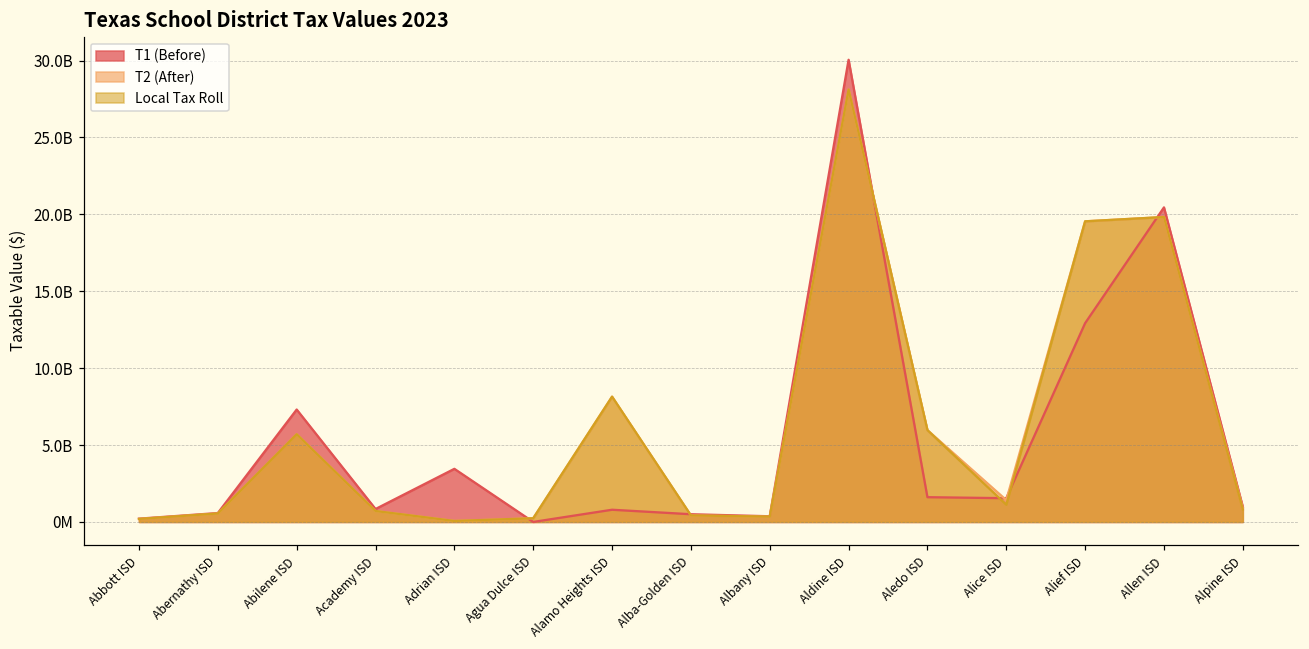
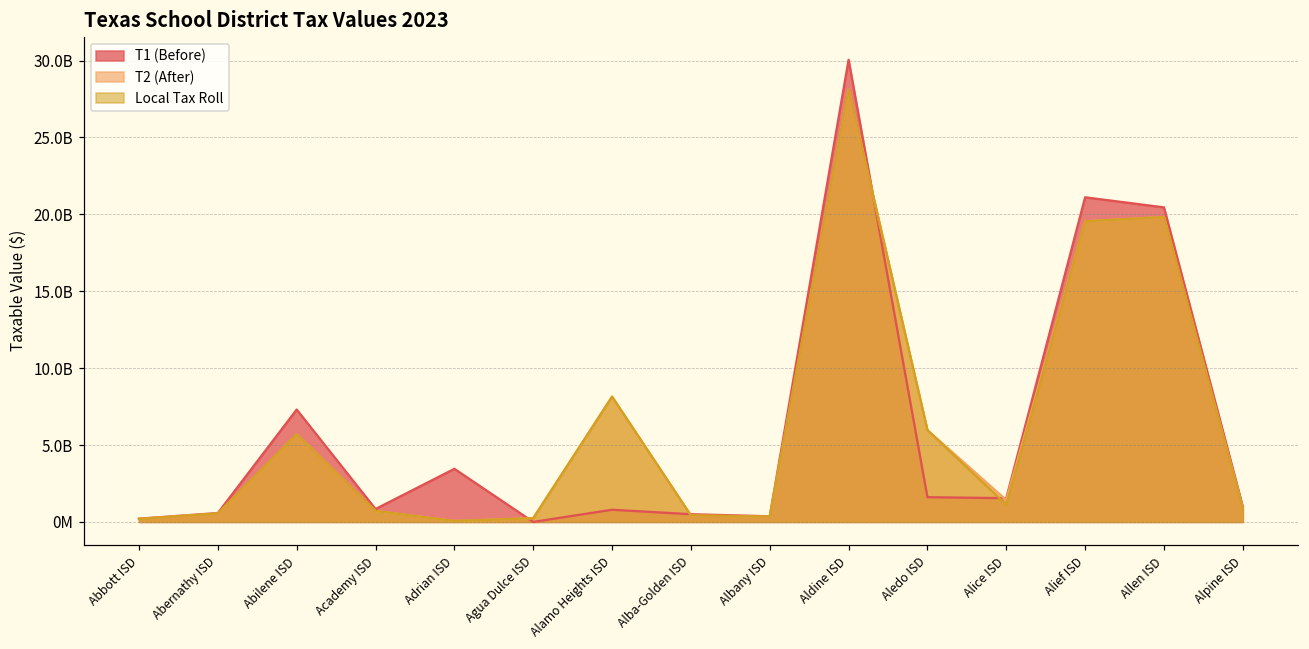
T1 (Before), Alief ISD: 12900000000 -> 21100000000
